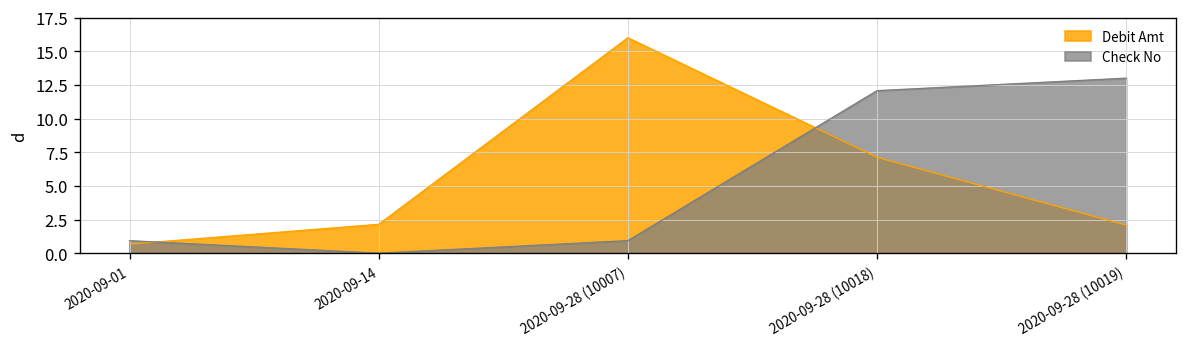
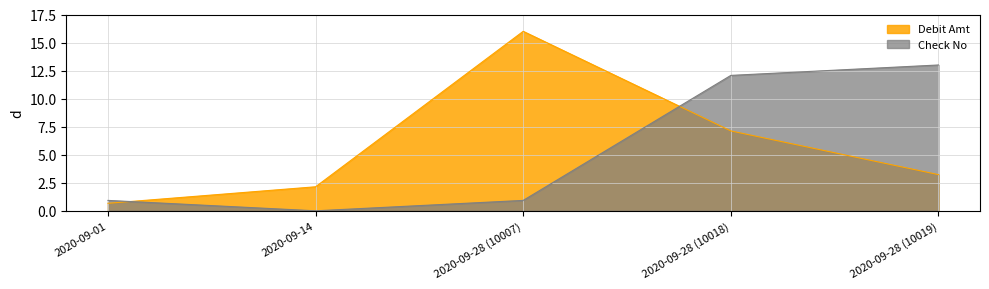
Debit Amt, 2020-09-28 (10019): 2.1 -> 3.2
